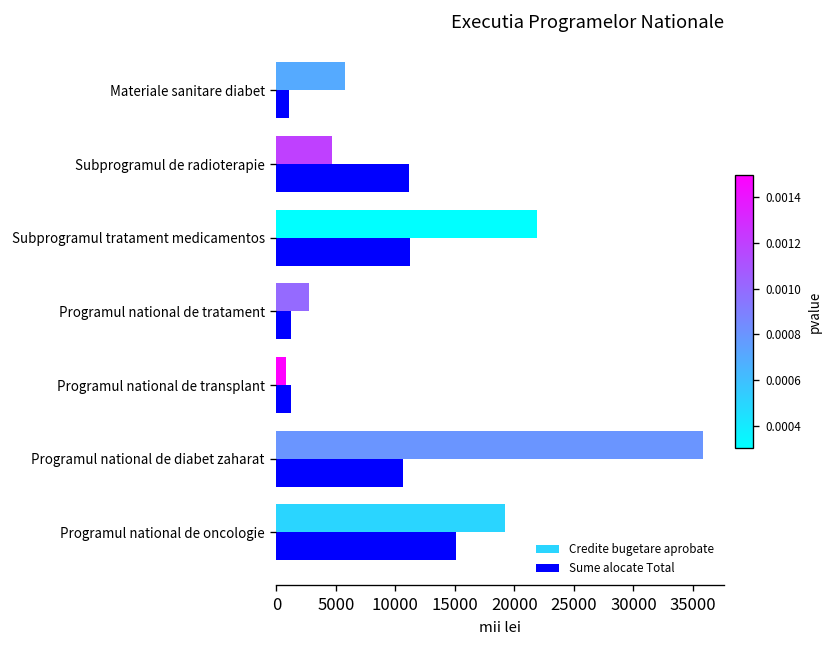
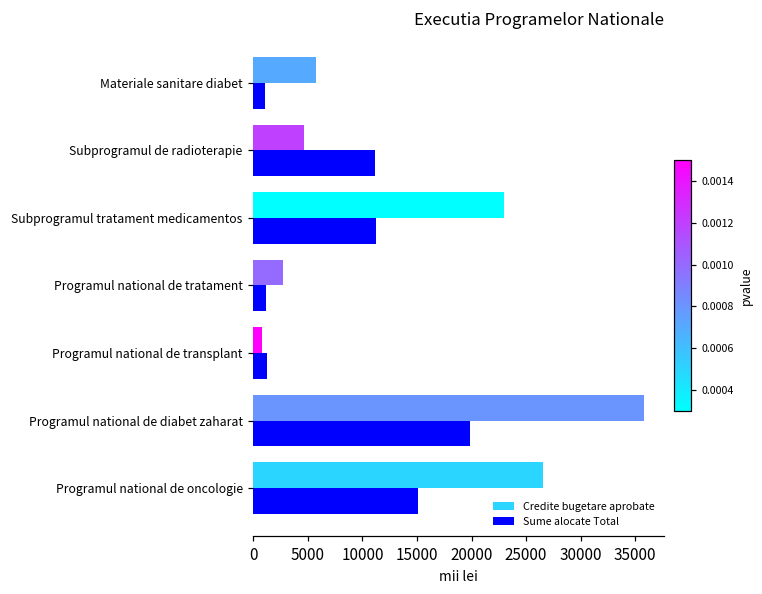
Credite bugetare aprobate, Subprogramul tratament medicamentos: 22000 -> 23000
Sume alocate Total, Programul national de diabet zaharat: 11000 -> 20000
Credite bugetare aprobate, Programul national de oncologie: 19000 -> 27000
